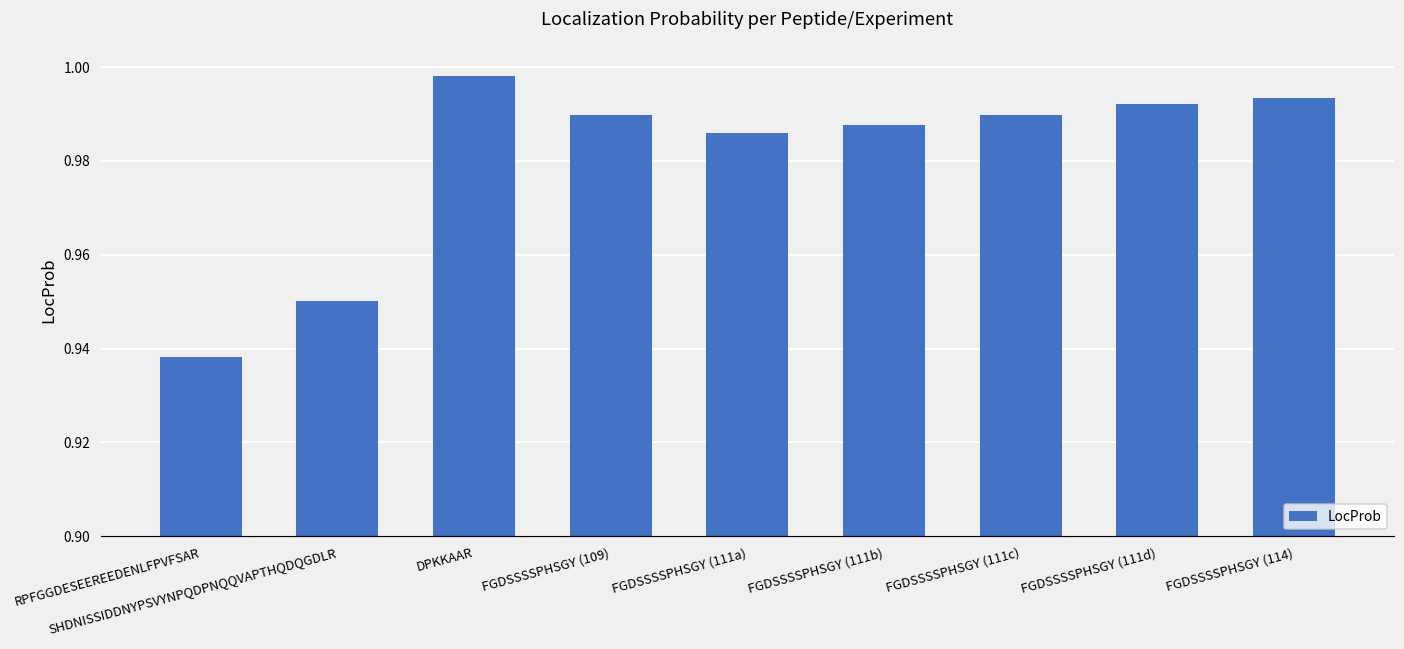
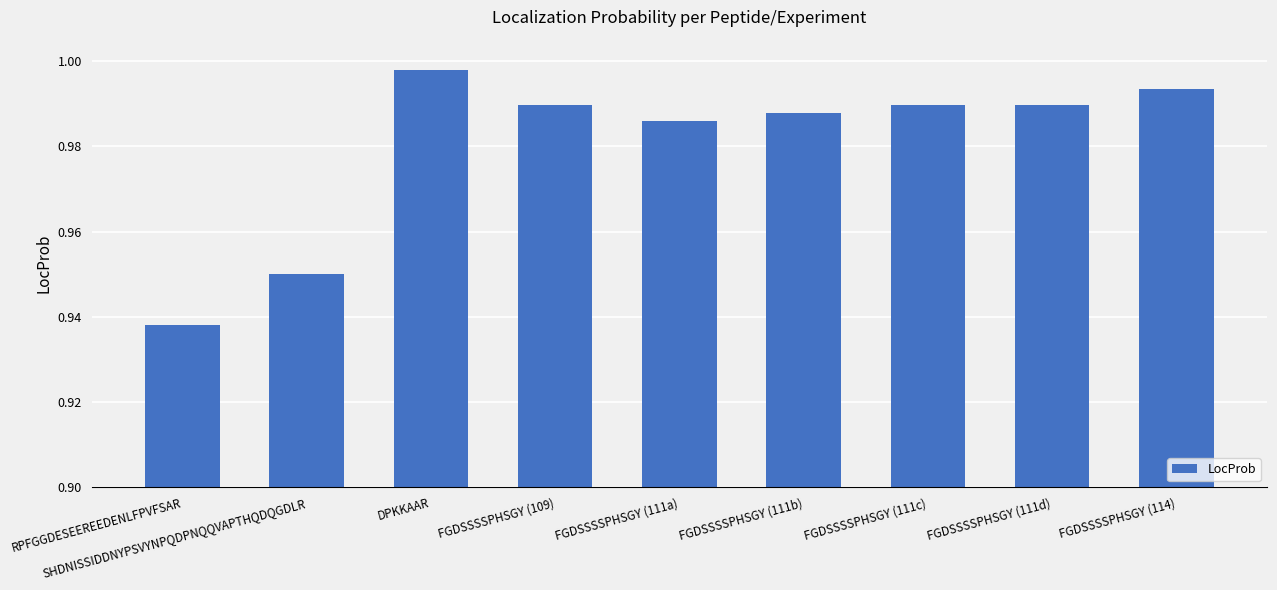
FGDSSSSPHSGY (111d): 0.992 -> 0.990
